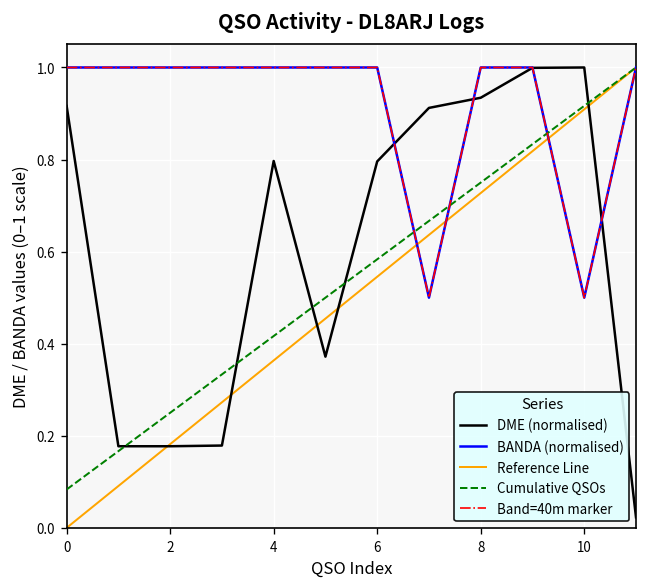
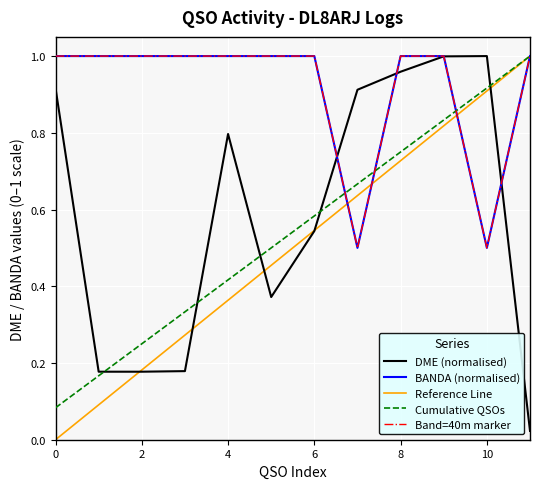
DME (normalised), 6: 0.80 -> 0.54
DME (normalised), 8: 0.93 -> 0.96
